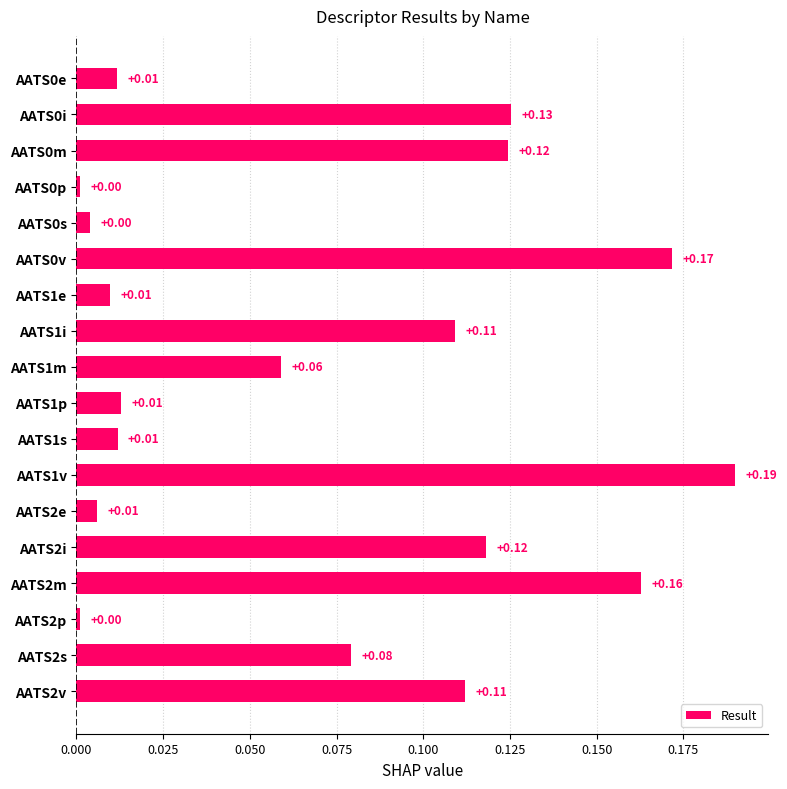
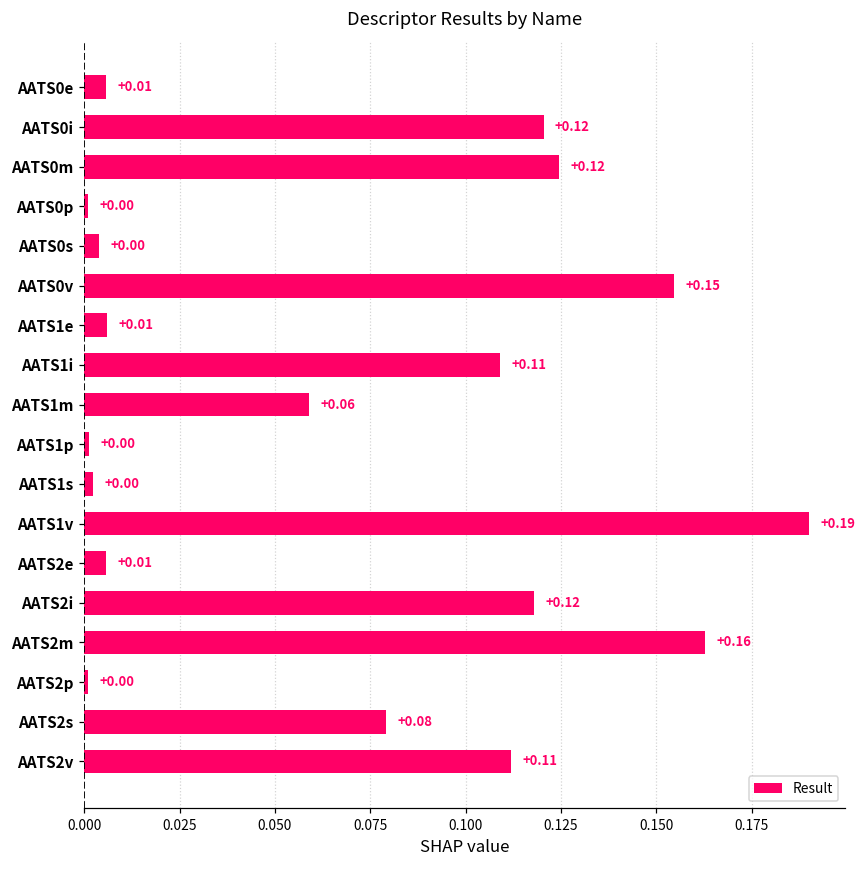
AATS0e: 0.012 -> 0.006
AATS0i: +0.13 -> +0.12
AATS0v: +0.17 -> +0.15
AATS1e: 0.010 -> 0.006
AATS1p: +0.01 -> +0.00
AATS1s: +0.01 -> +0.00
